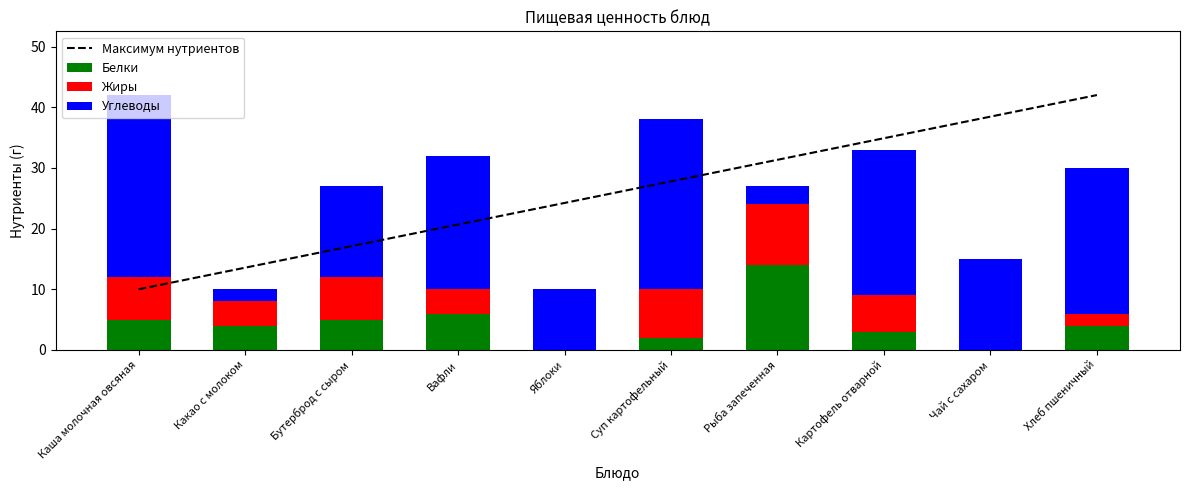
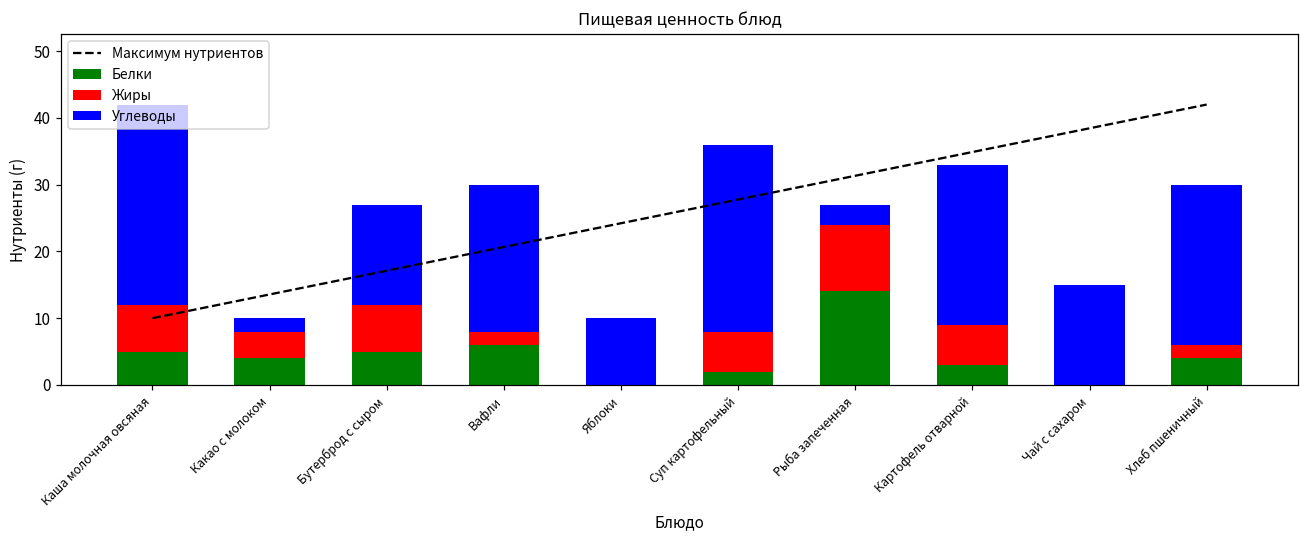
Жиры, Вафли: 4 -> 2
Жиры, Суп картофельный: 8 -> 6
